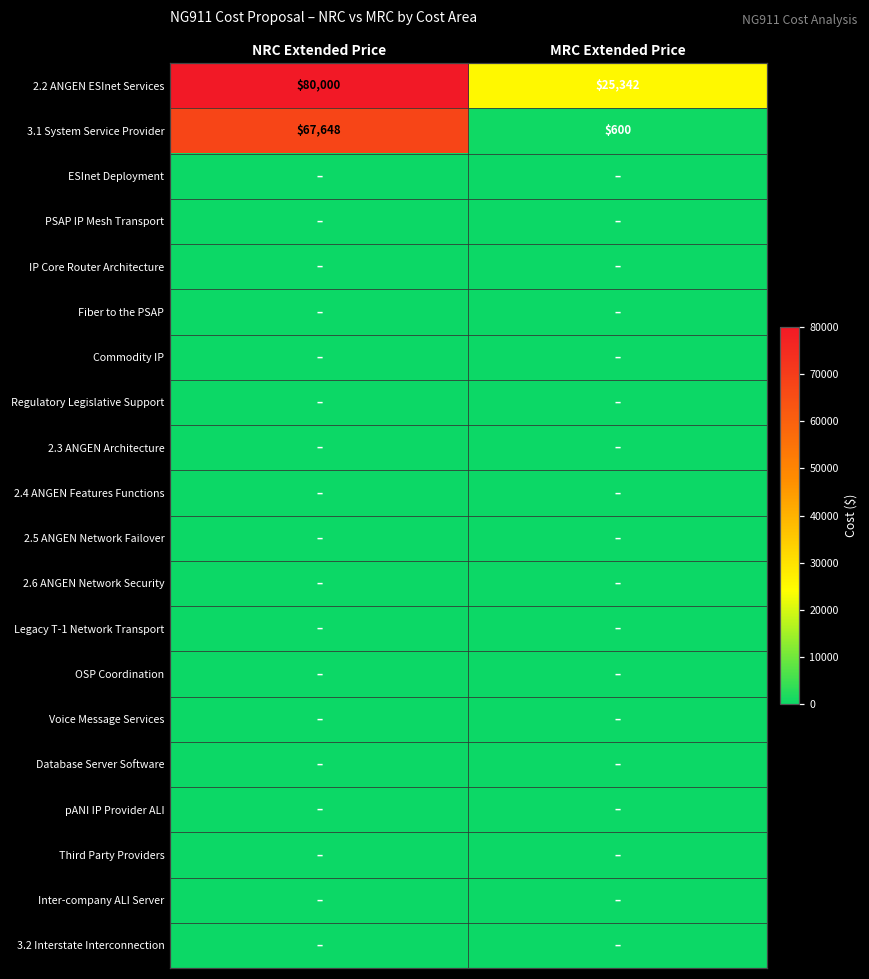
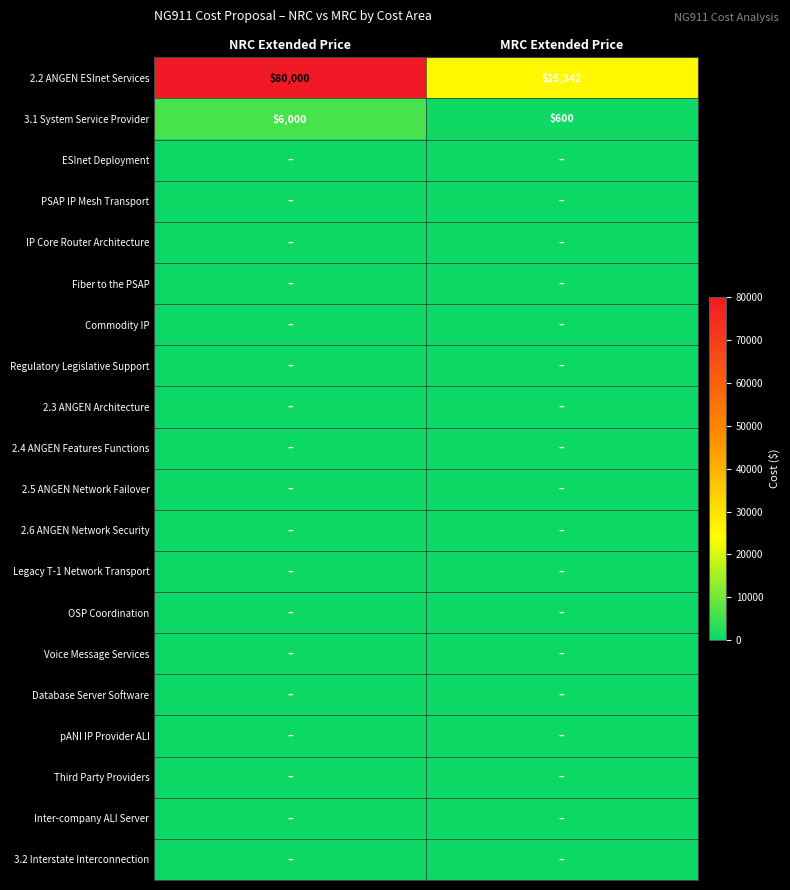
3.1 System Service Provider, NRC Extended Price: $67,648 -> $6,000
